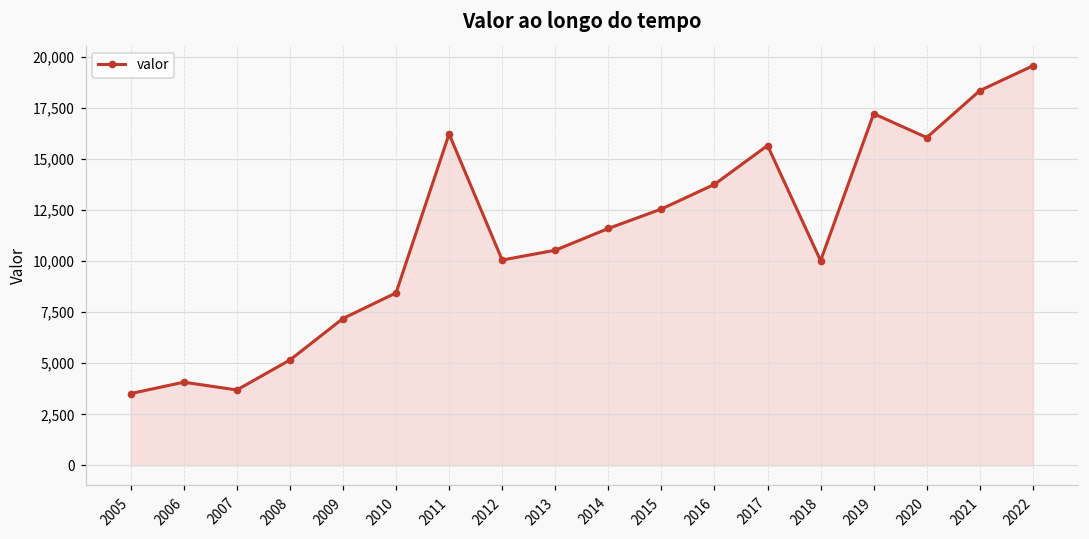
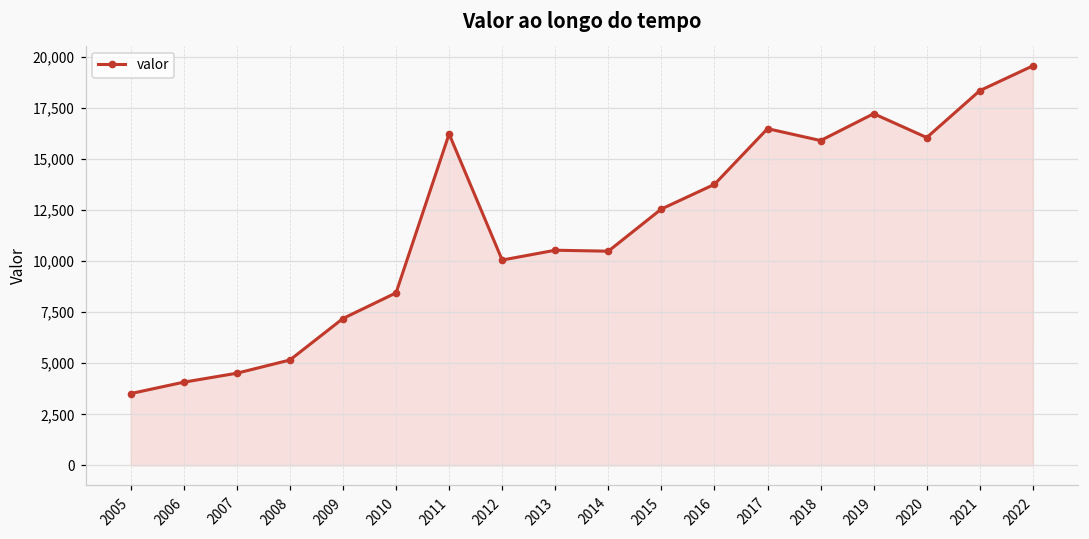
2007: 3,700 -> 4,500
2014: 11,600 -> 10,500
2017: 15,700 -> 16,500
2018: 10,000 -> 15,900
